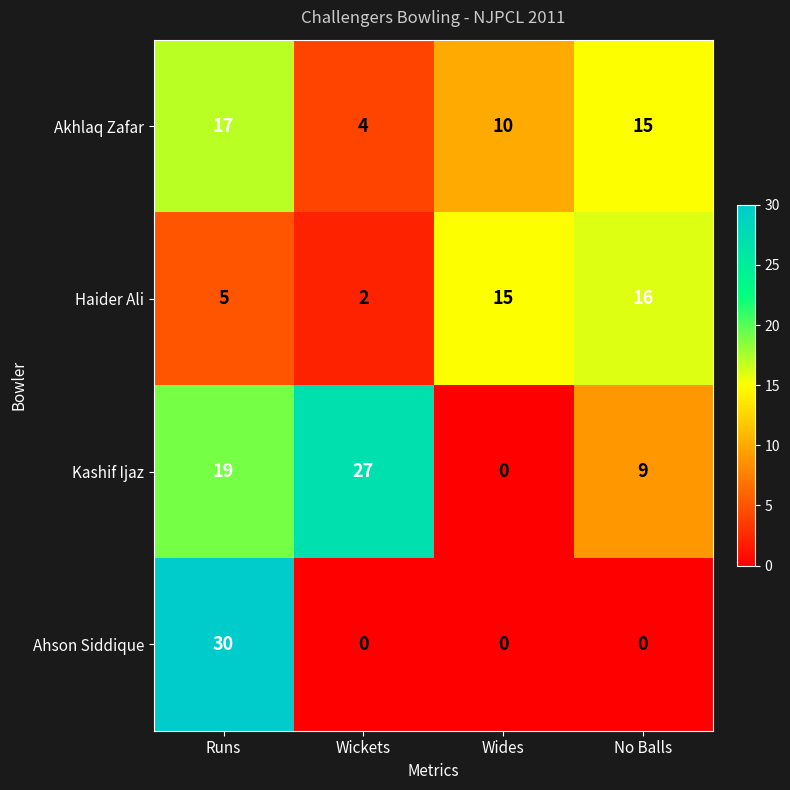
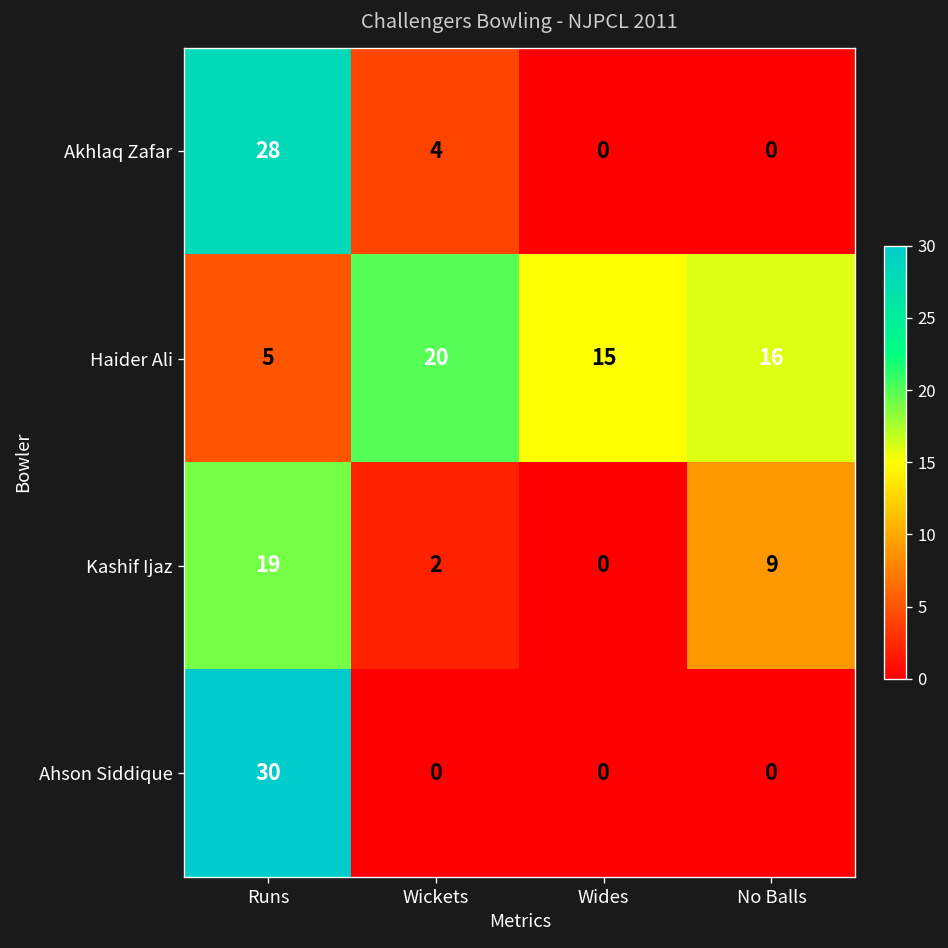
Akhlaq Zafar, Runs: 17 -> 28
Akhlaq Zafar, Wides: 10 -> 0
Akhlaq Zafar, No Balls: 15 -> 0
Haider Ali, Wickets: 2 -> 20
Kashif Ijaz, Wickets: 27 -> 2
